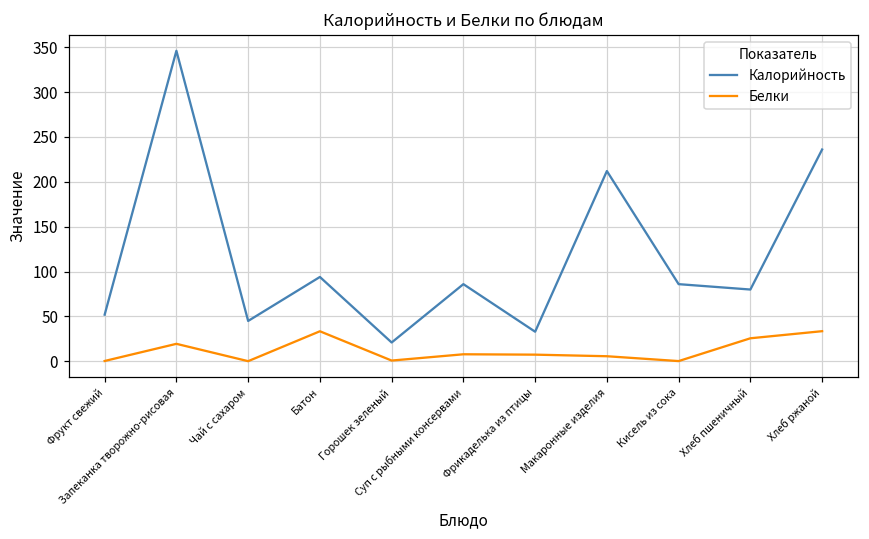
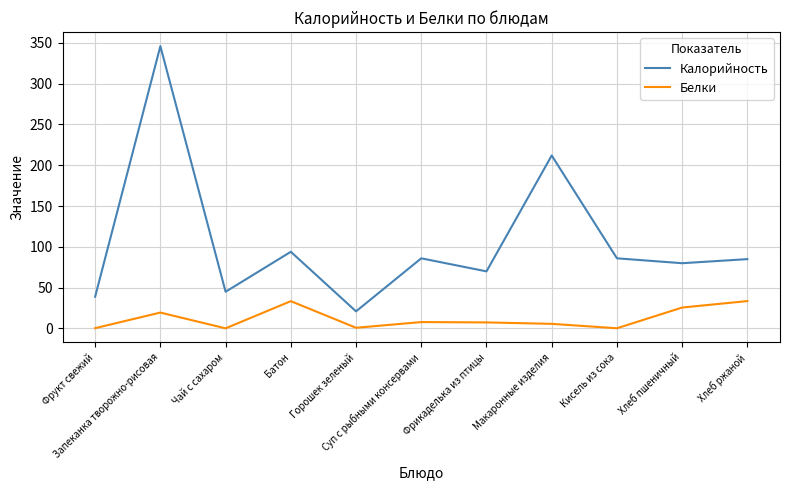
Калорийность, Фрукт свежий: 50 -> 40
Калорийность, Фрикаделька из птицы: 30 -> 70
Калорийность, Хлеб ржаной: 240 -> 90
